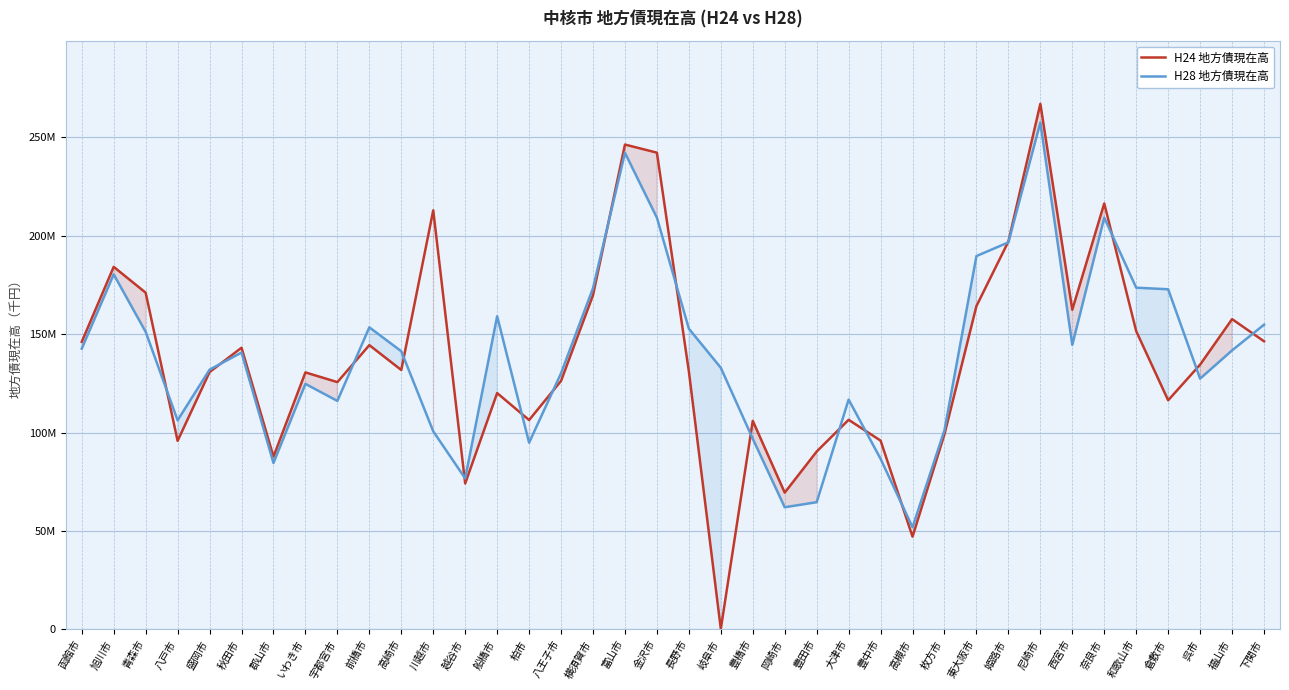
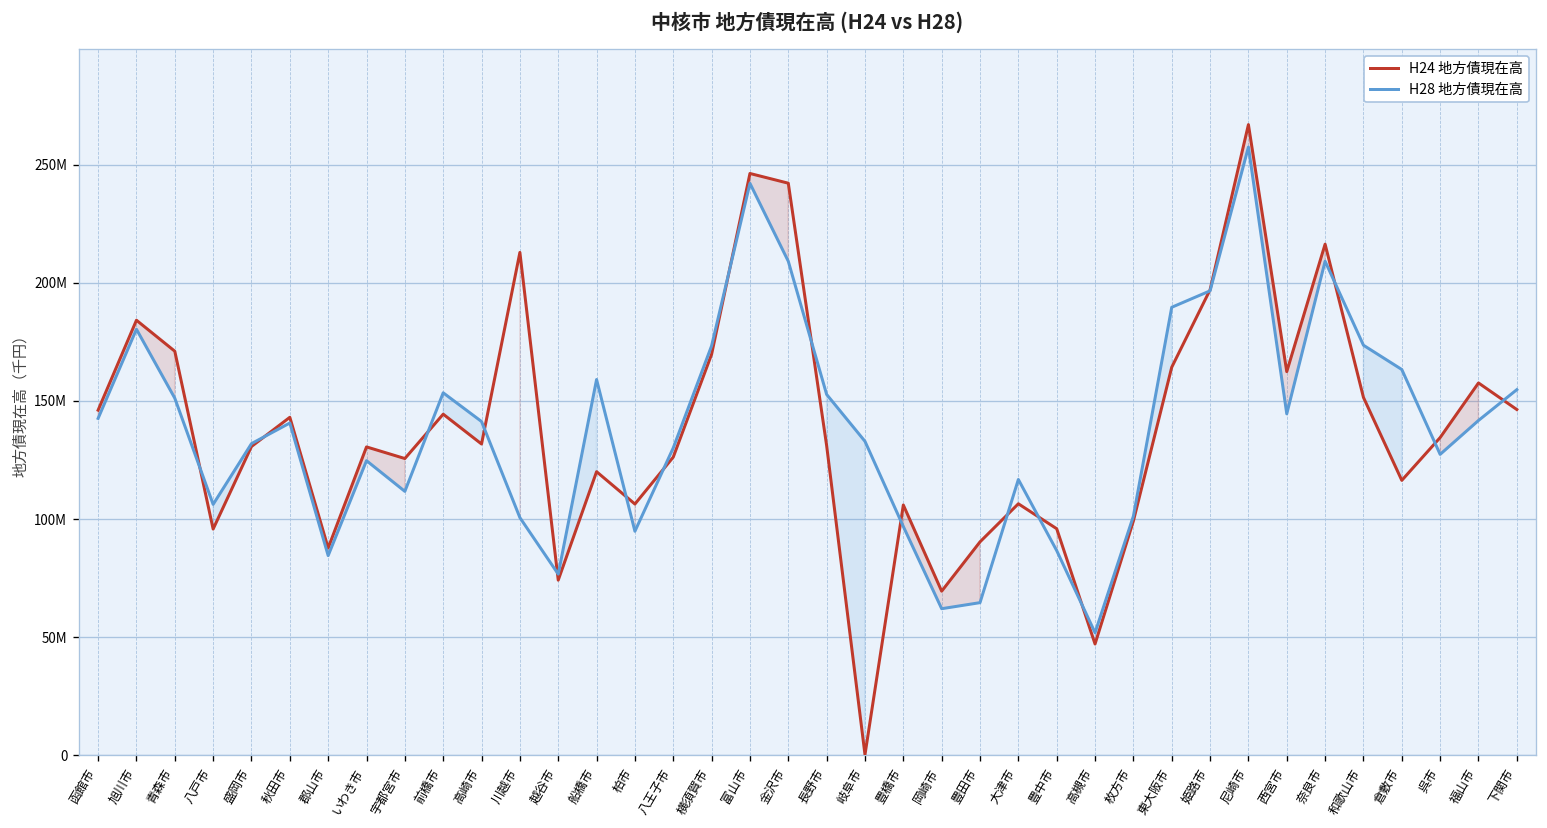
H28 地方債現在高, 宇都宮市: 116000000 -> 112000000
H28 地方債現在高, 倉敷市: 173000000 -> 163000000
